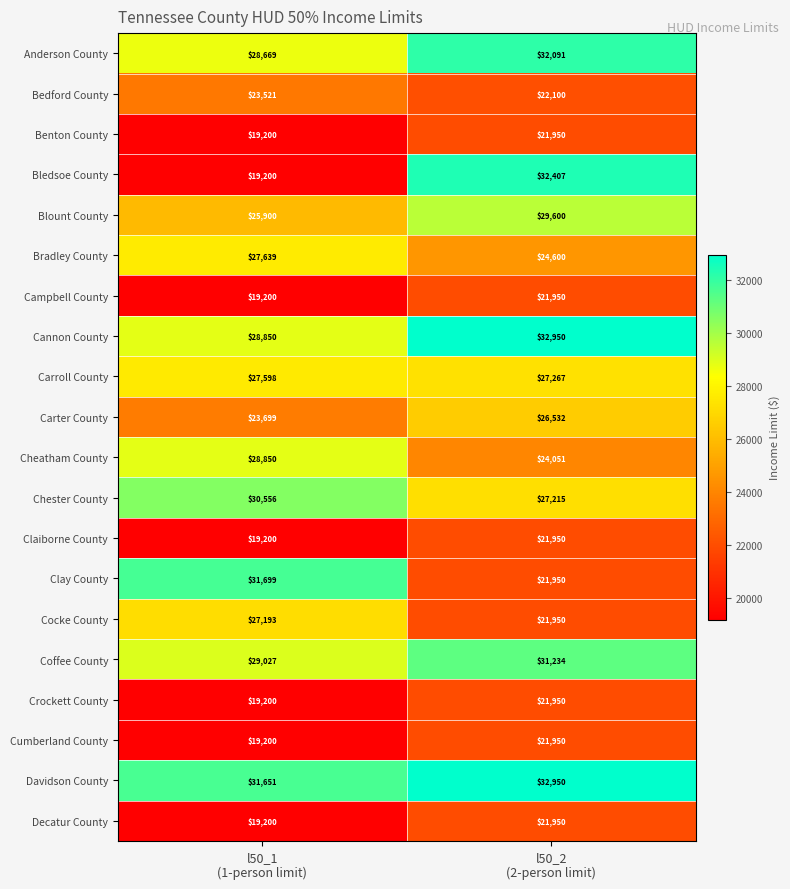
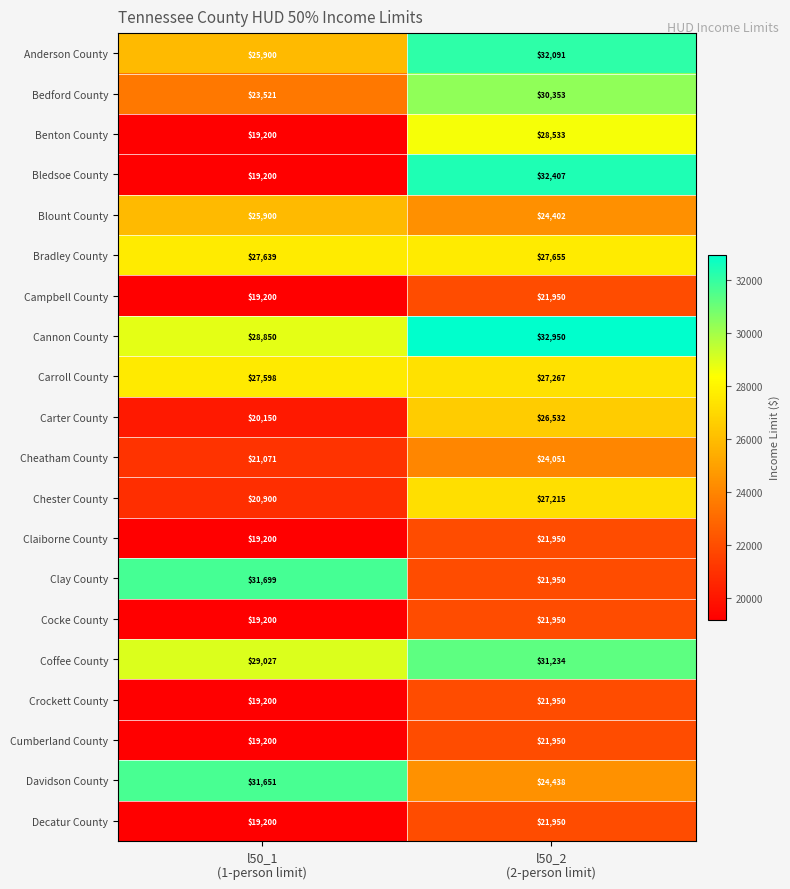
Anderson County, l50_1 (1-person limit): $28,669 -> $25,900
Bedford County, l50_2 (2-person limit): $22,100 -> $30,353
Benton County, l50_2 (2-person limit): $21,950 -> $28,533
Blount County, l50_2 (2-person limit): $29,600 -> $24,402
Bradley County, l50_2 (2-person limit): $24,600 -> $27,655
Carter County, l50_1 (1-person limit): $23,699 -> $20,150
Cheatham County, l50_1 (1-person limit): $28,850 -> $21,071
Chester County, l50_1 (1-person limit): $30,556 -> $20,900
Cocke County, l50_1 (1-person limit): $27,193 -> $19,200
Davidson County, l50_2 (2-person limit): $32,950 -> $24,438
